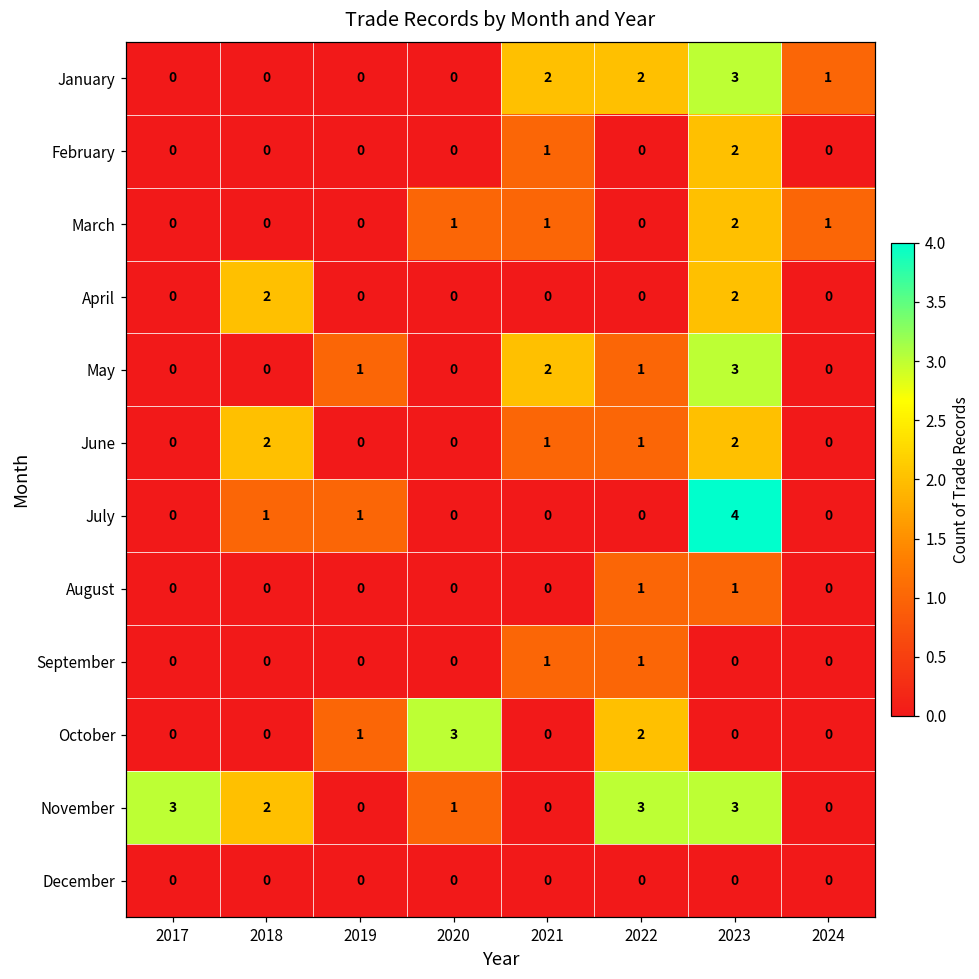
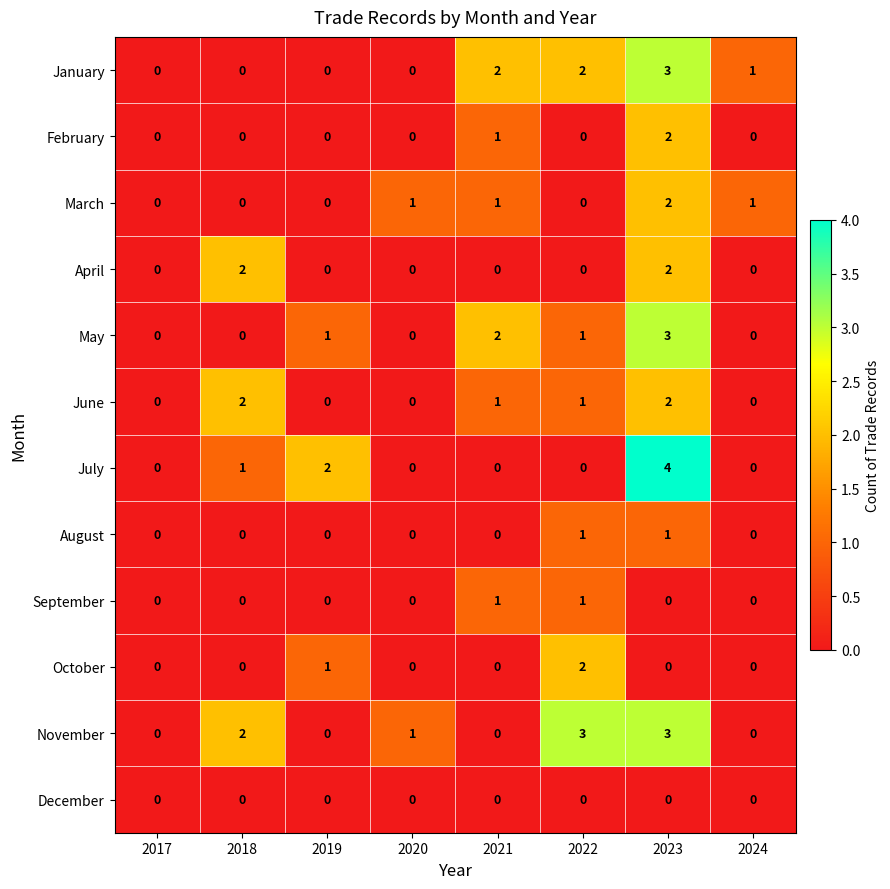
July, 2019: 1 -> 2
October, 2020: 3 -> 0
November, 2017: 3 -> 0
